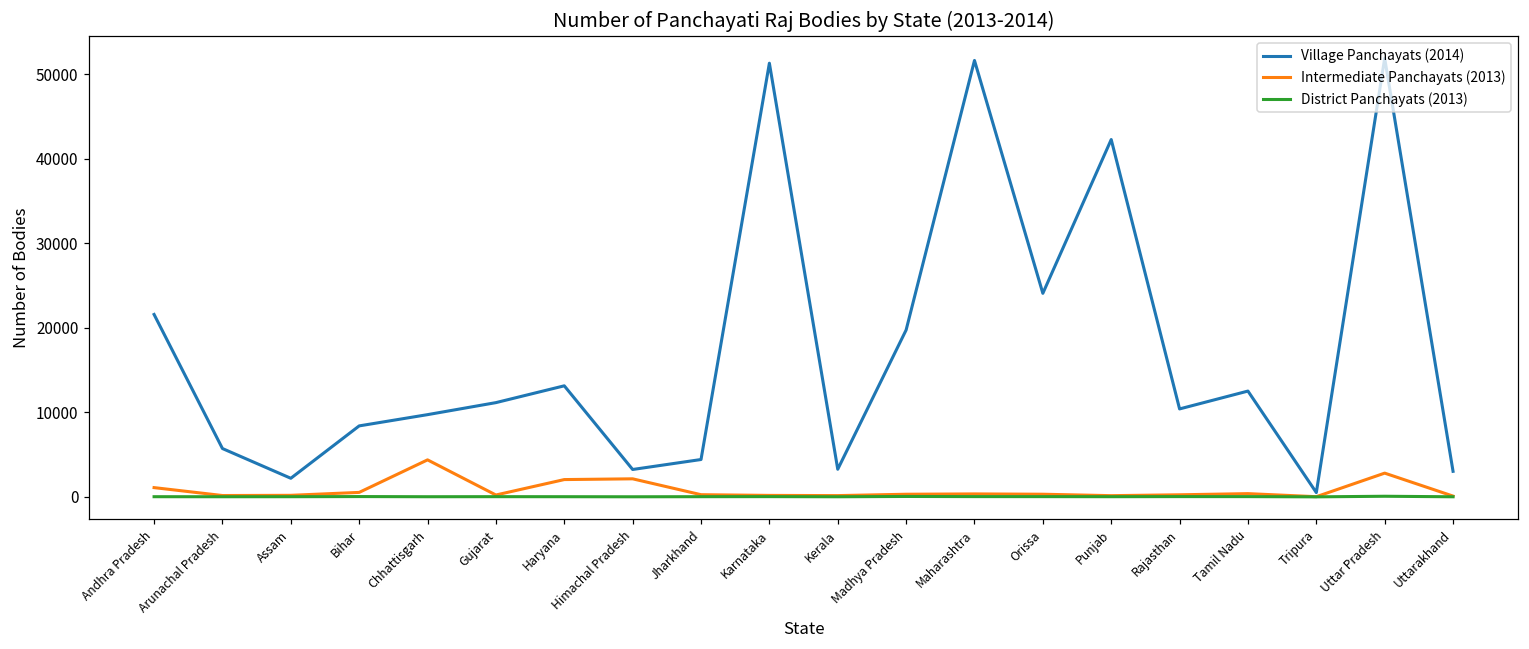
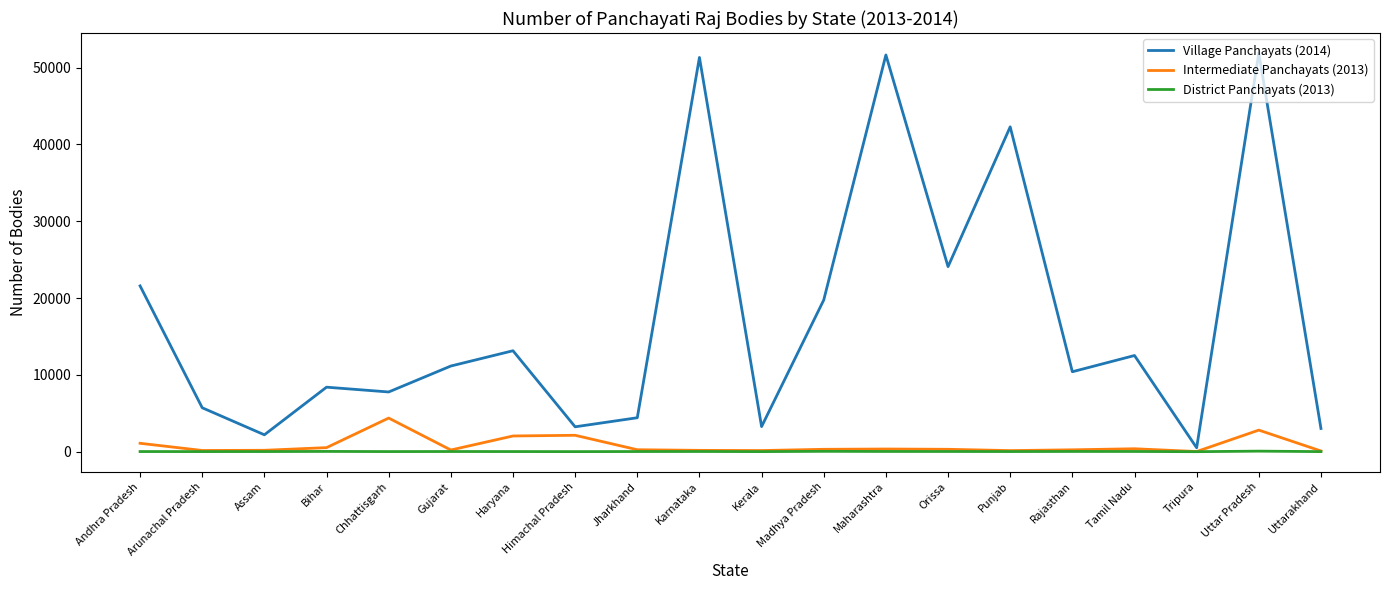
Village Panchayats (2014), Chhattisgarh: 10000 -> 8000
